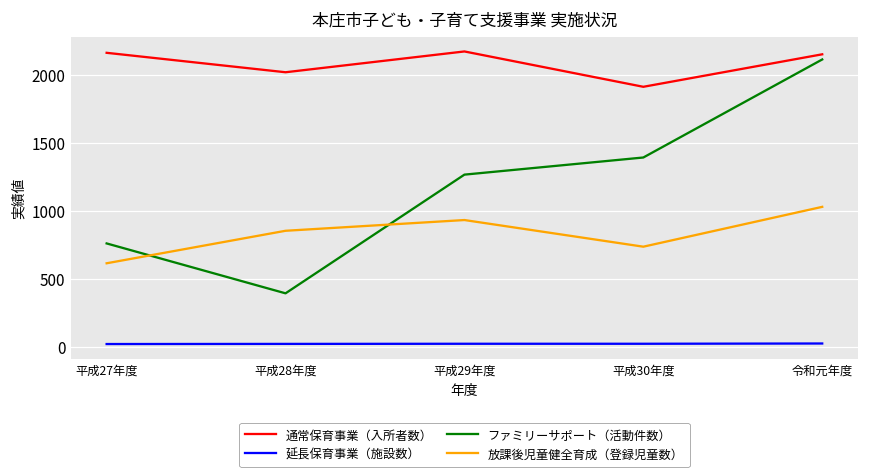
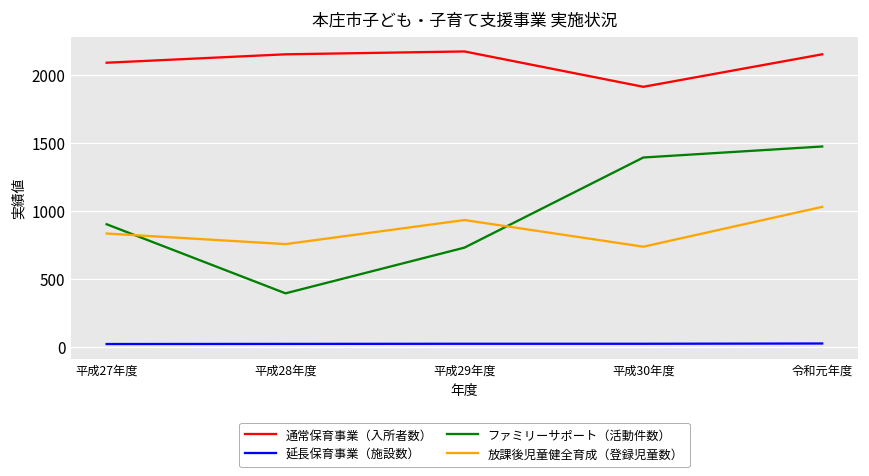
通常保育事業（入所者数）, 平成27年度: 2160 -> 2090
ファミリーサポート（活動件数）, 平成27年度: 760 -> 900
放課後児童健全育成（登録児童数）, 平成27年度: 620 -> 830
通常保育事業（入所者数）, 平成28年度: 2020 -> 2150
放課後児童健全育成（登録児童数）, 平成28年度: 850 -> 760
ファミリーサポート（活動件数）, 平成29年度: 1270 -> 730
ファミリーサポート（活動件数）, 令和元年度: 2110 -> 1470
